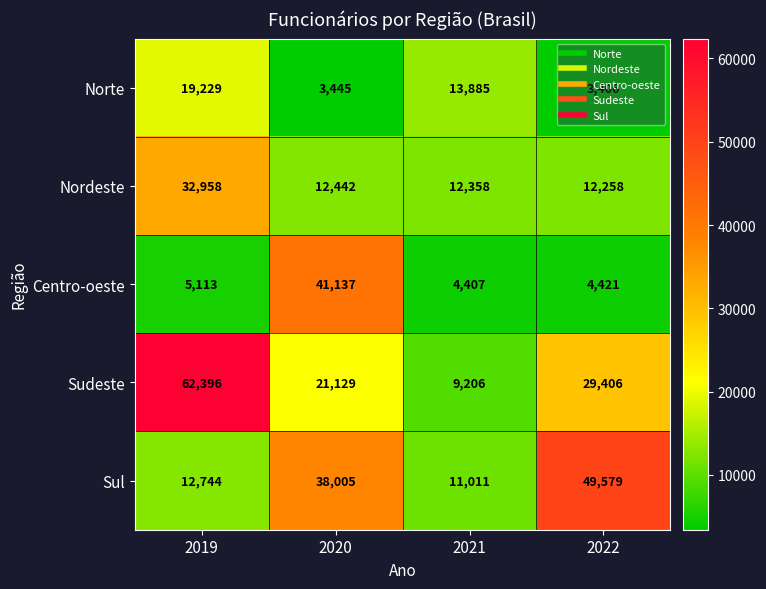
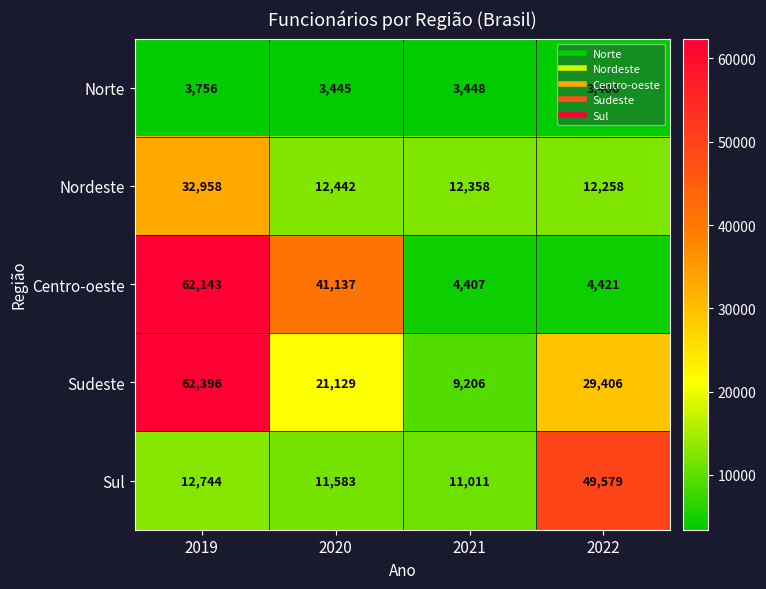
Norte, 2019: 19,229 -> 3,756
Norte, 2021: 13,885 -> 3,448
Centro-oeste, 2019: 5,113 -> 62,143
Sul, 2020: 38,005 -> 11,583
